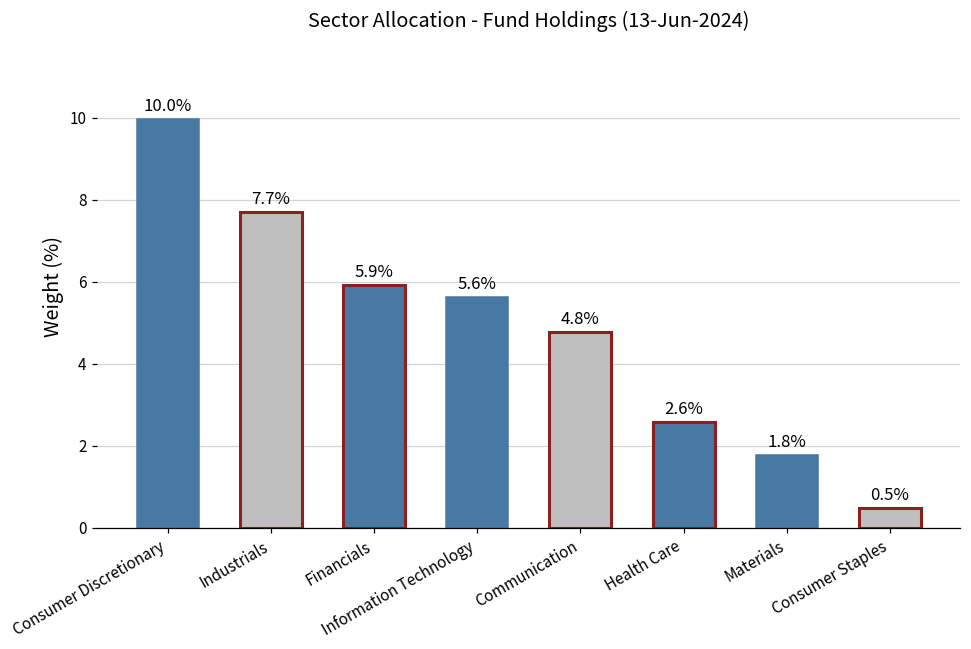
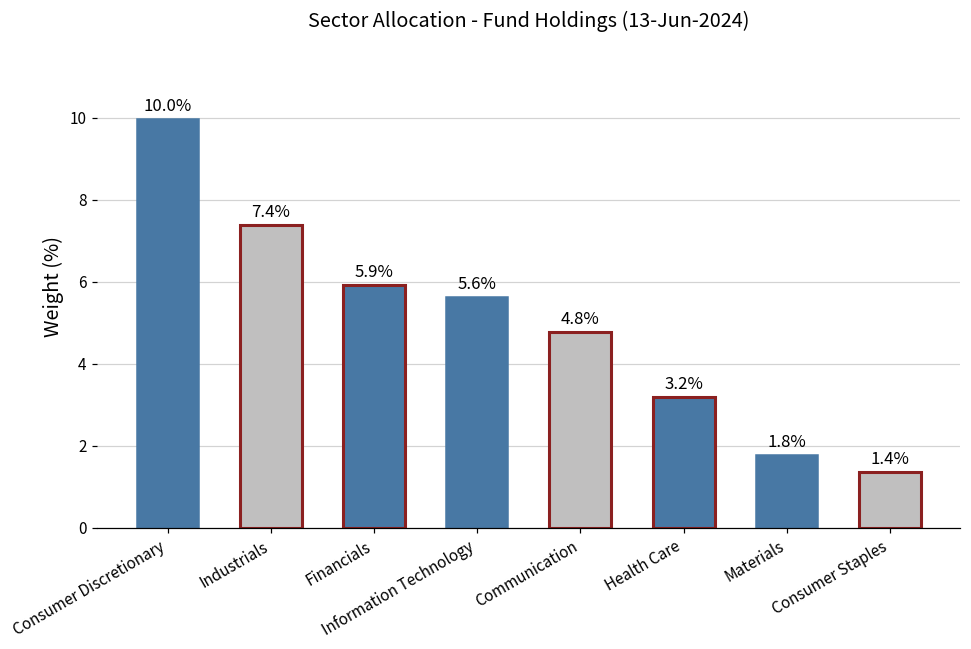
Industrials: 7.7% -> 7.4%
Health Care: 2.6% -> 3.2%
Consumer Staples: 0.5% -> 1.4%
